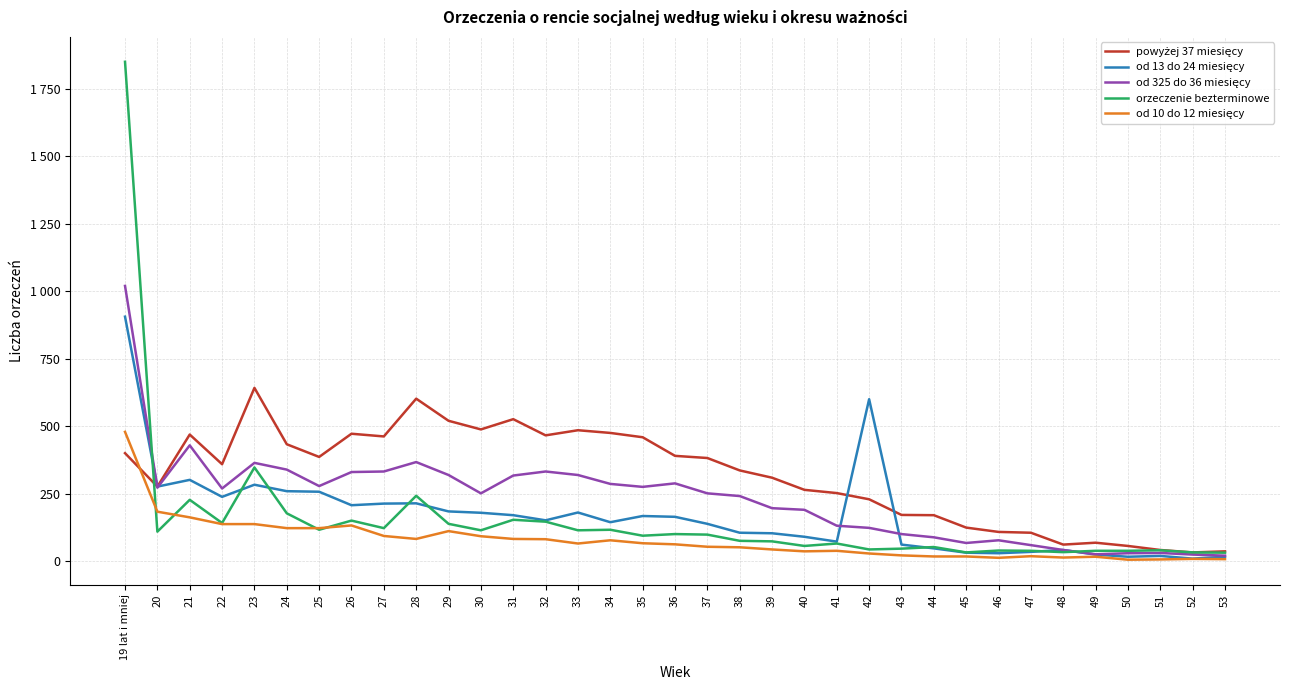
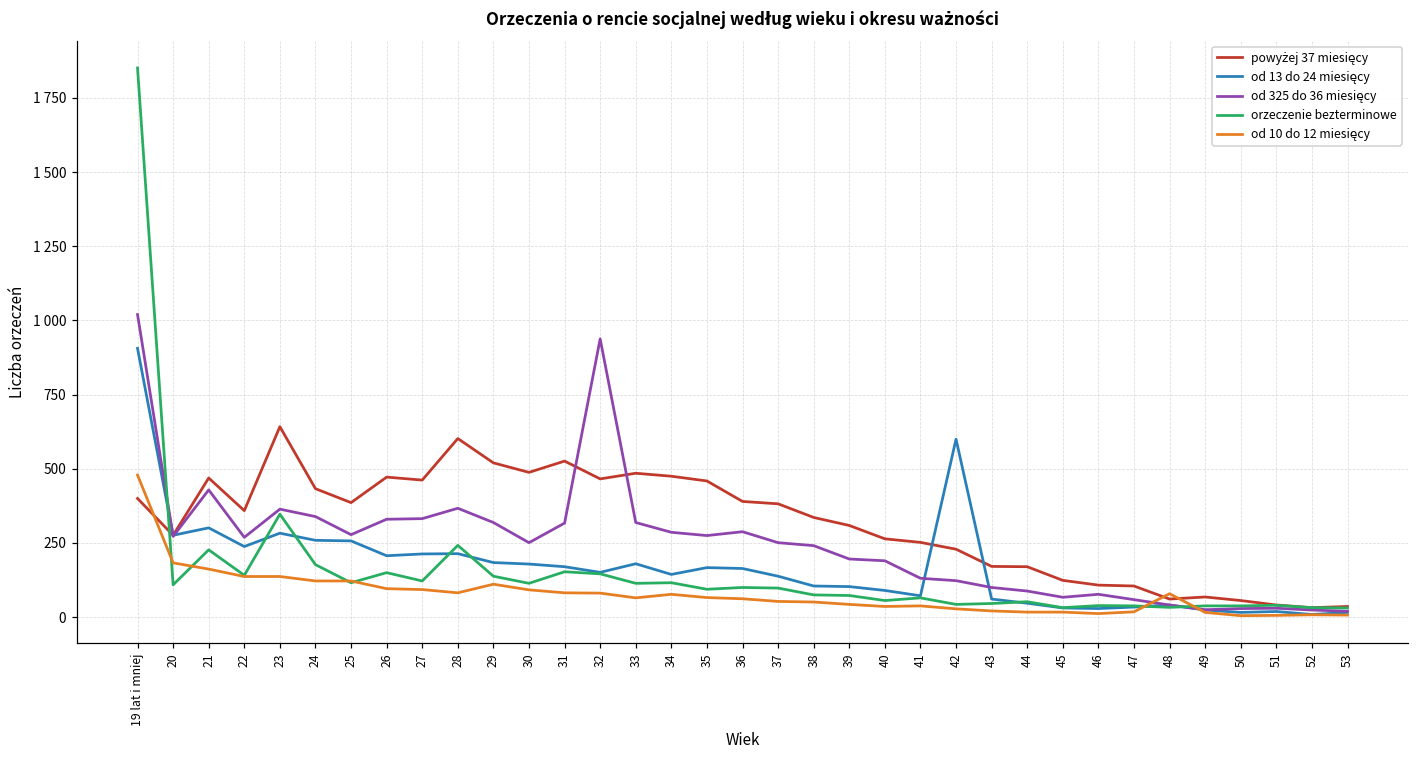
od 10 do 12 miesięcy, 26: 130 -> 100
od 325 do 36 miesięcy, 32: 330 -> 940
od 10 do 12 miesięcy, 48: 10 -> 80
